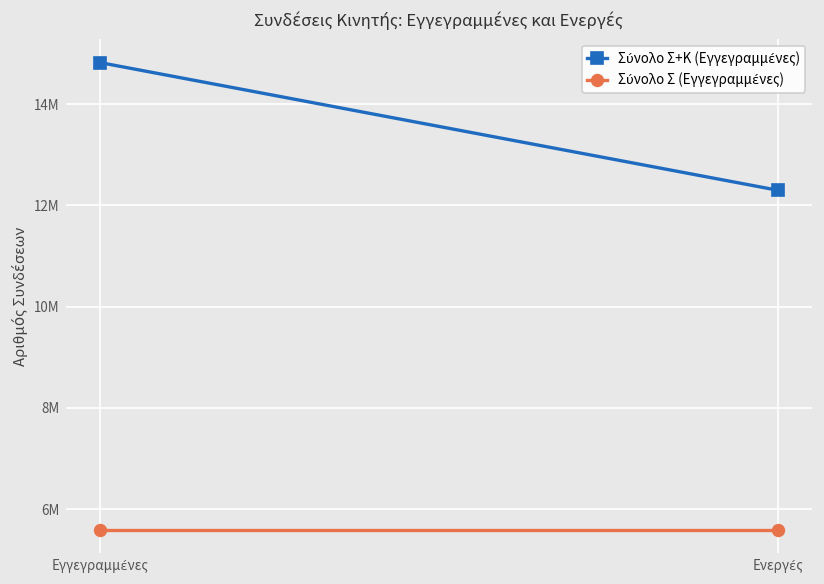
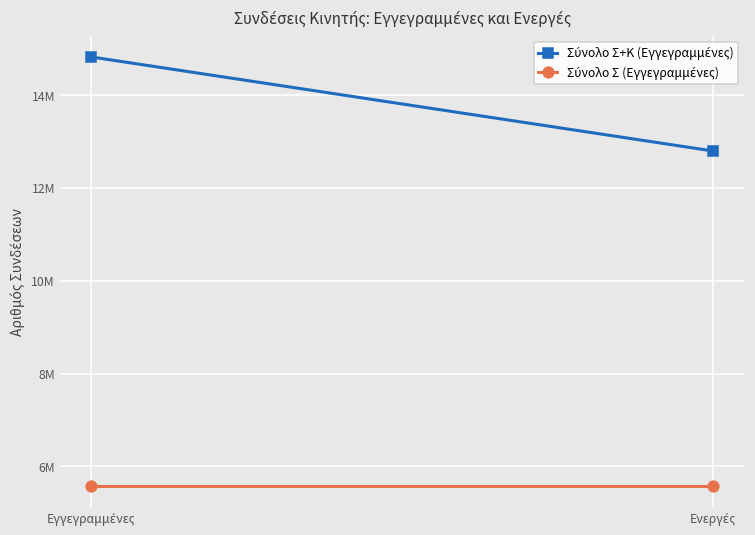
Σύνολο Σ+Κ (Εγγεγραμμένες), Ενεργές: 12300000 -> 12800000
